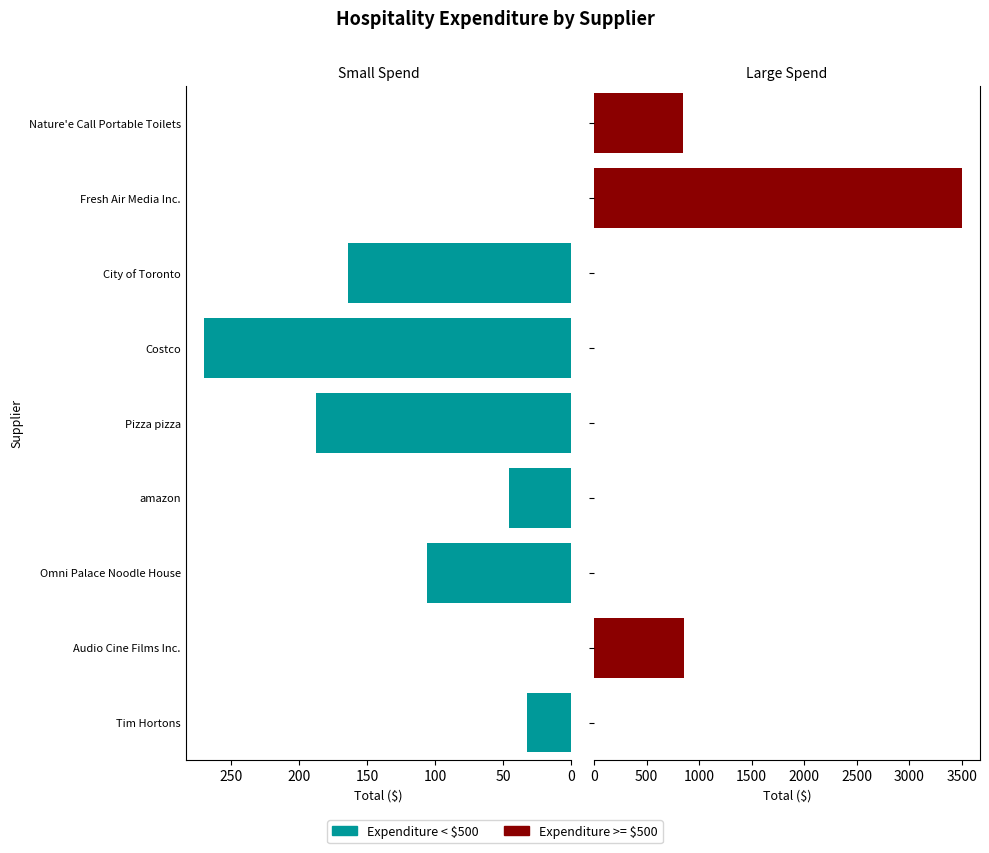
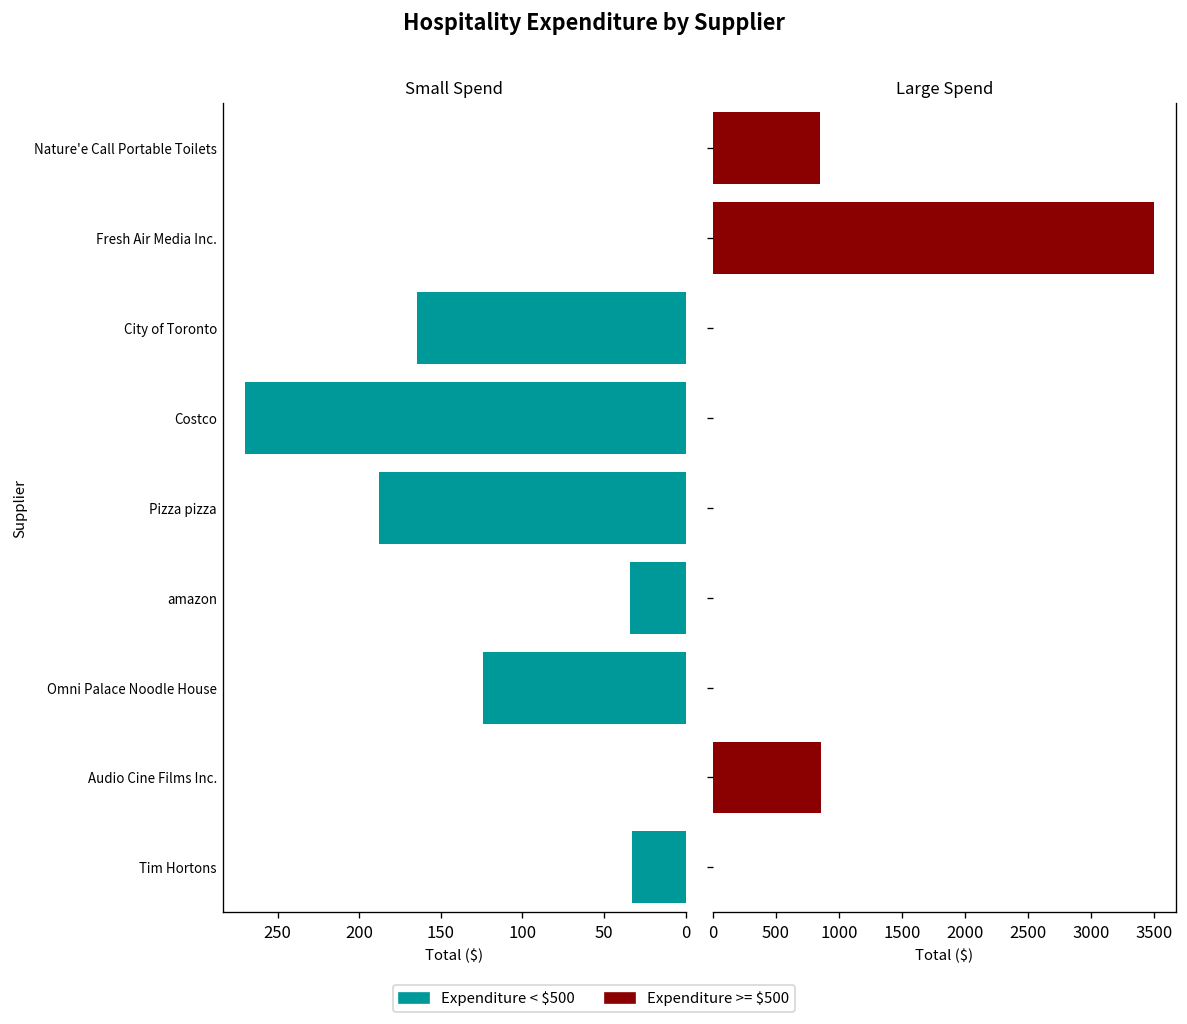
Small Spend, amazon: 46 -> 34
Small Spend, Omni Palace Noodle House: 106 -> 124
